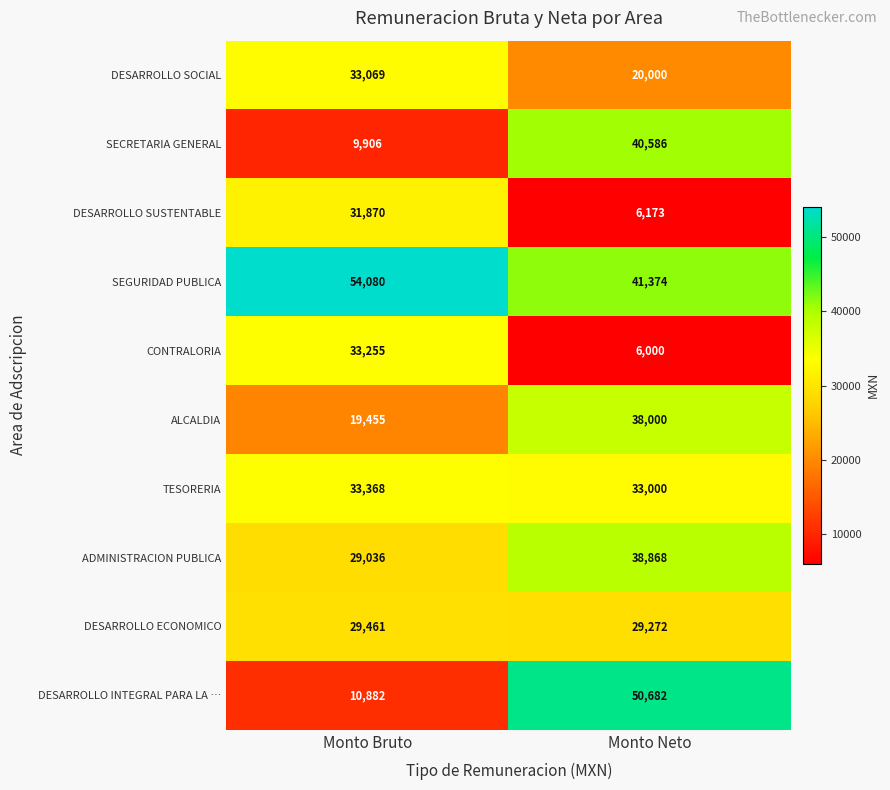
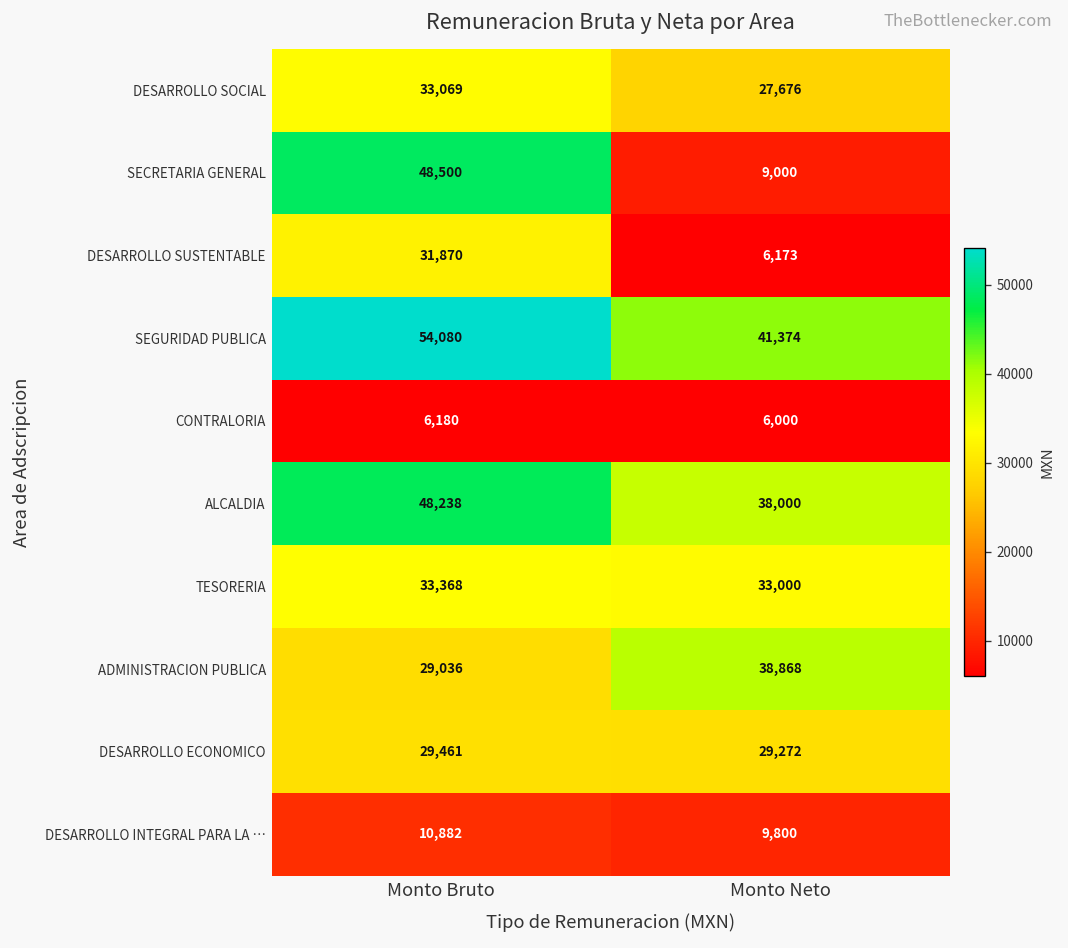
DESARROLLO SOCIAL, Monto Neto: 20,000 -> 27,676
SECRETARIA GENERAL, Monto Bruto: 9,906 -> 48,500
SECRETARIA GENERAL, Monto Neto: 40,586 -> 9,000
CONTRALORIA, Monto Bruto: 33,255 -> 6,180
ALCALDIA, Monto Bruto: 19,455 -> 48,238
DESARROLLO INTEGRAL PARA LA …, Monto Neto: 50,682 -> 9,800
